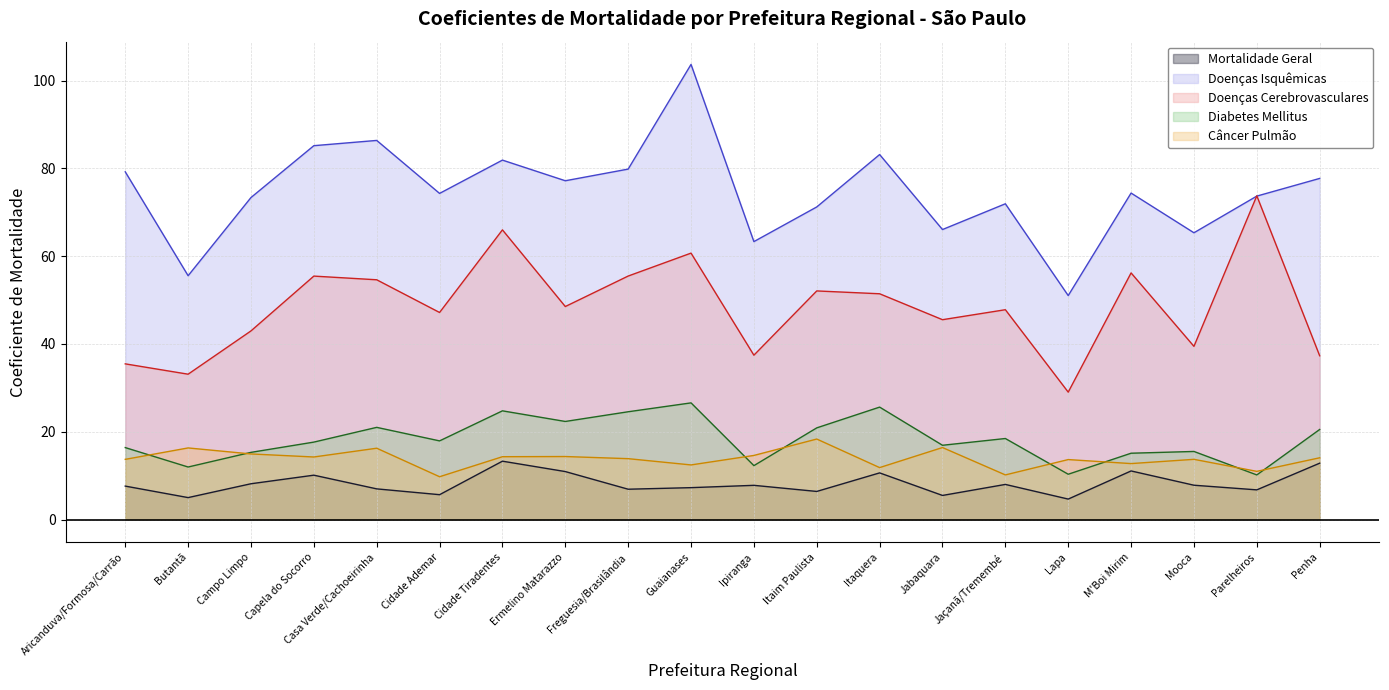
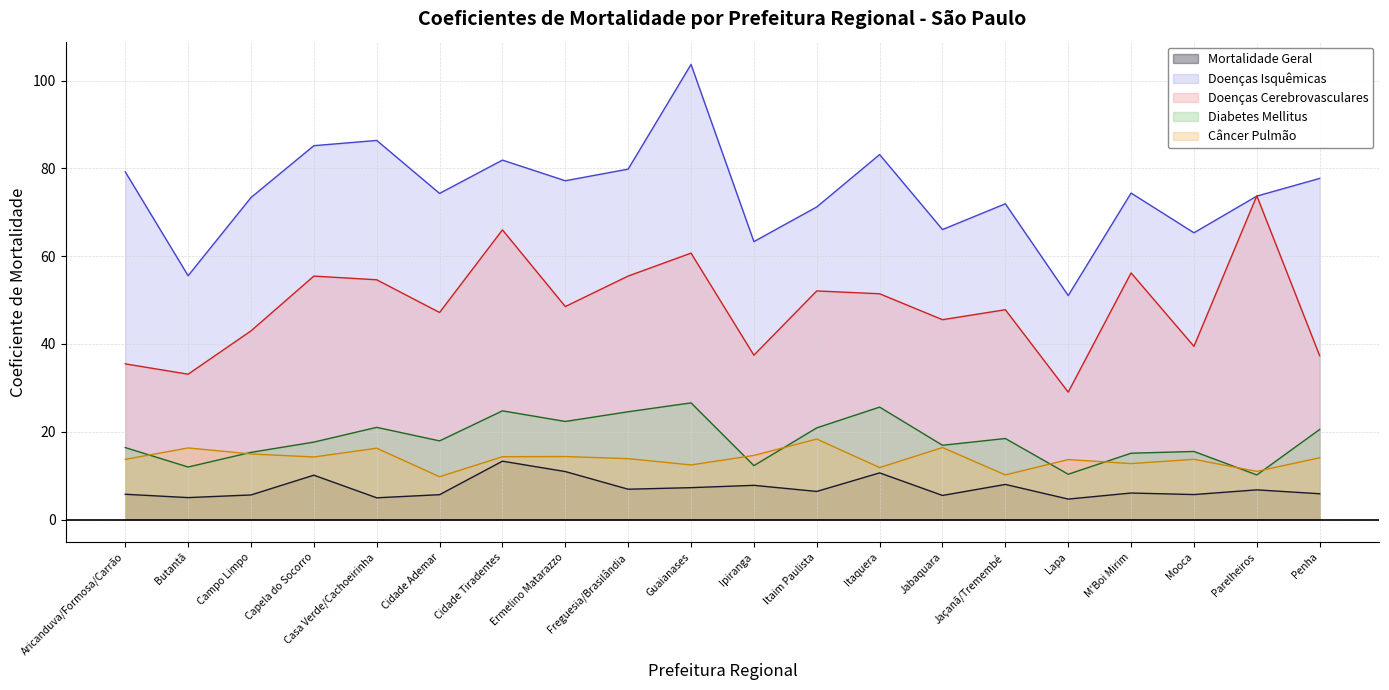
Mortalidade Geral, Aricanduva/Formosa/Carrão: 8 -> 6
Mortalidade Geral, Campo Limpo: 8 -> 6
Mortalidade Geral, Casa Verde/Cachoeirinha: 7 -> 5
Mortalidade Geral, M'Boi Mirim: 11 -> 6
Mortalidade Geral, Mooca: 8 -> 6
Mortalidade Geral, Penha: 13 -> 6
